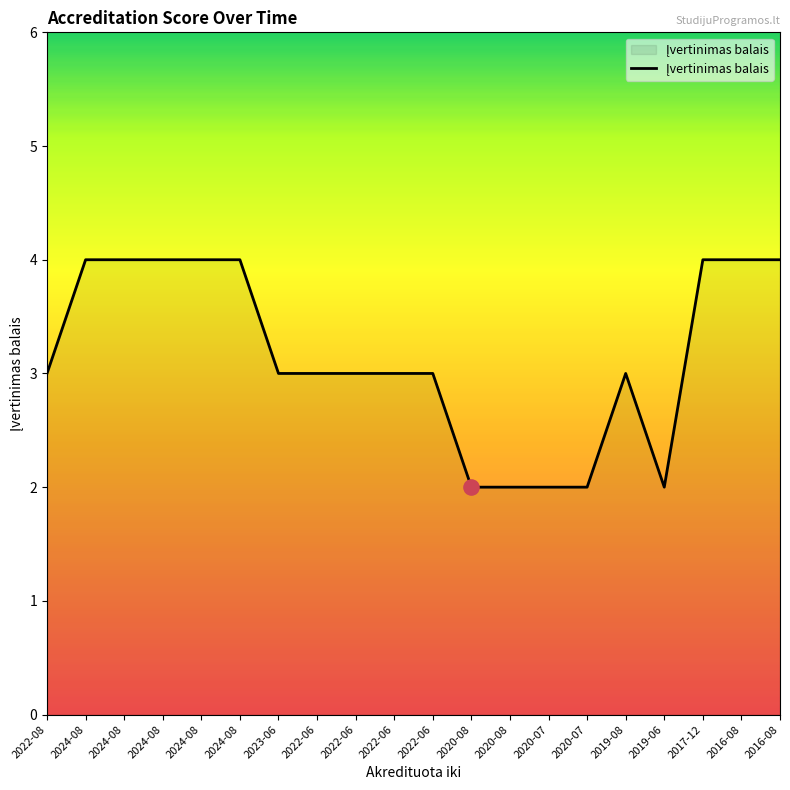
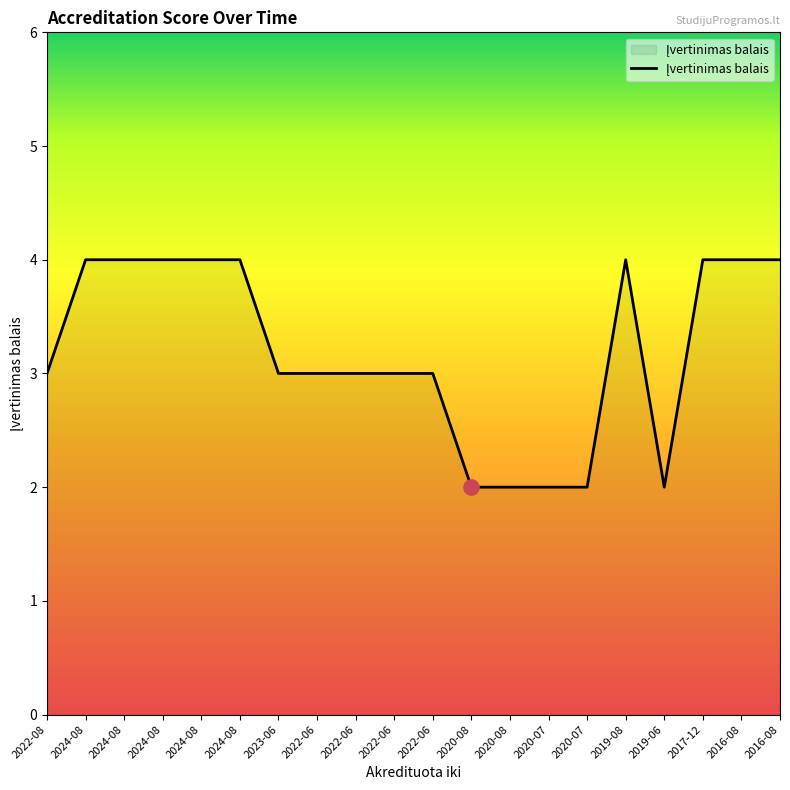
Įvertinimas balais, 2019-08: 3 -> 4
